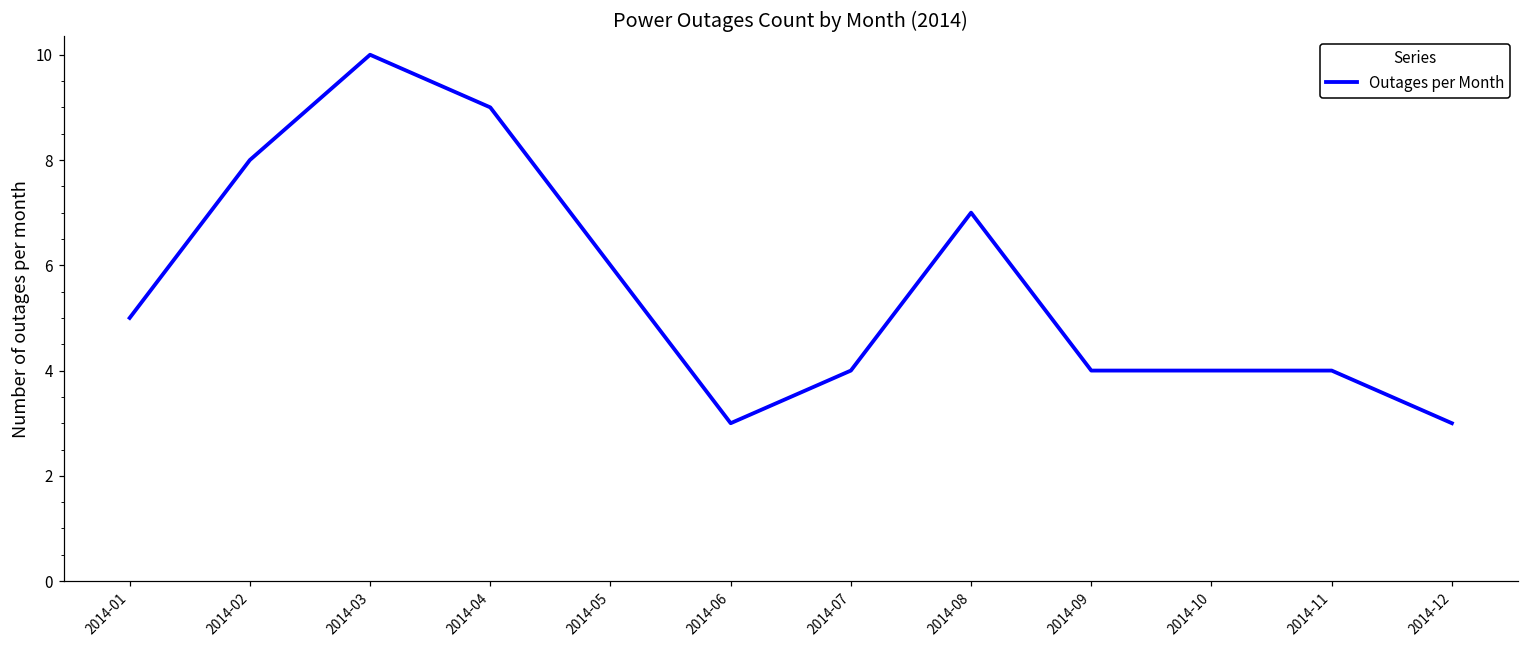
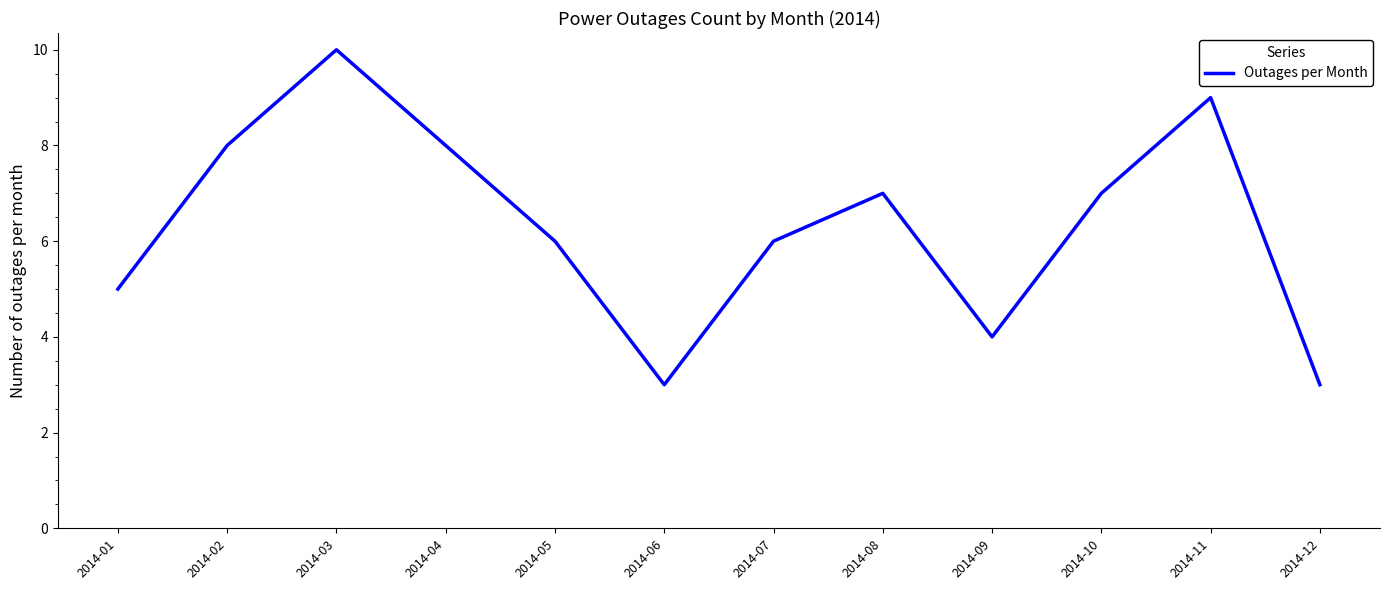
2014-04: 9 -> 8
2014-07: 4 -> 6
2014-10: 4 -> 7
2014-11: 4 -> 9
